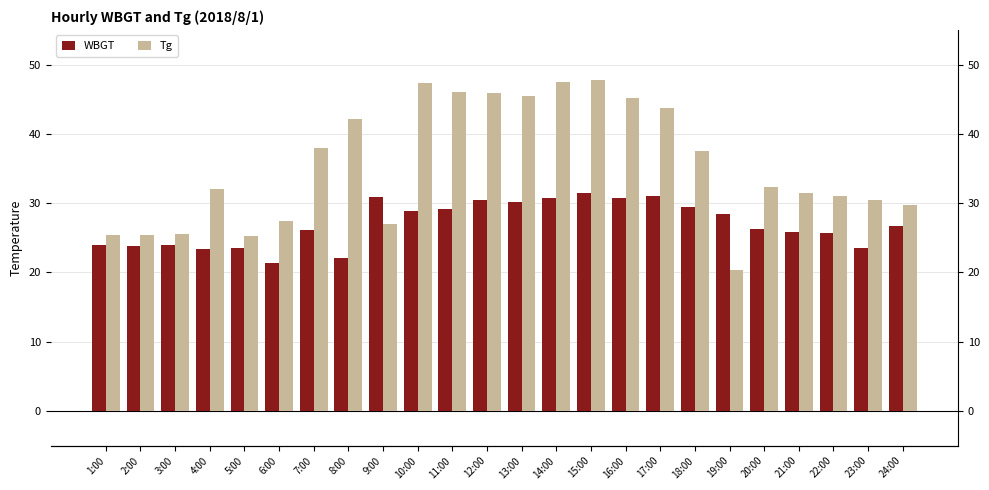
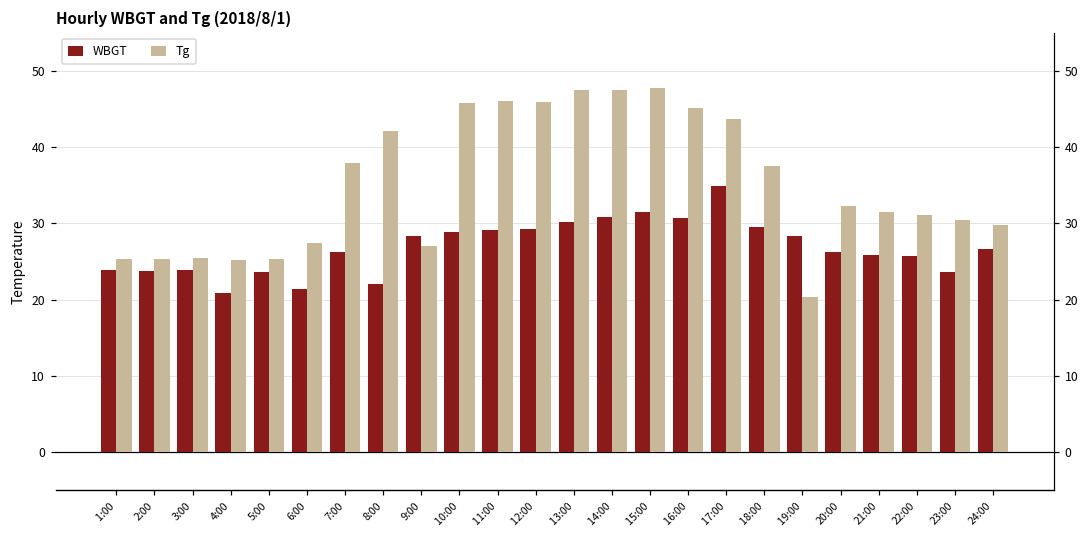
WBGT, 4:00: 23 -> 21
Tg, 4:00: 32 -> 25
WBGT, 9:00: 31 -> 28
Tg, 10:00: 47 -> 46
WBGT, 12:00: 31 -> 29
Tg, 13:00: 45 -> 48
WBGT, 17:00: 31 -> 35
